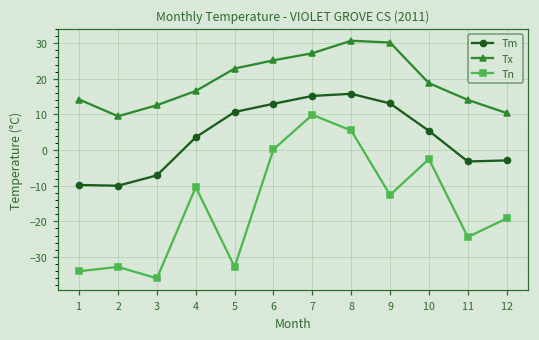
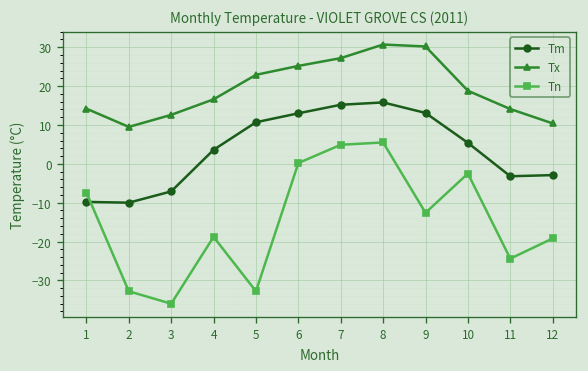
Tn, 1: -34 -> -7
Tn, 4: -10 -> -19
Tn, 7: 10 -> 5
